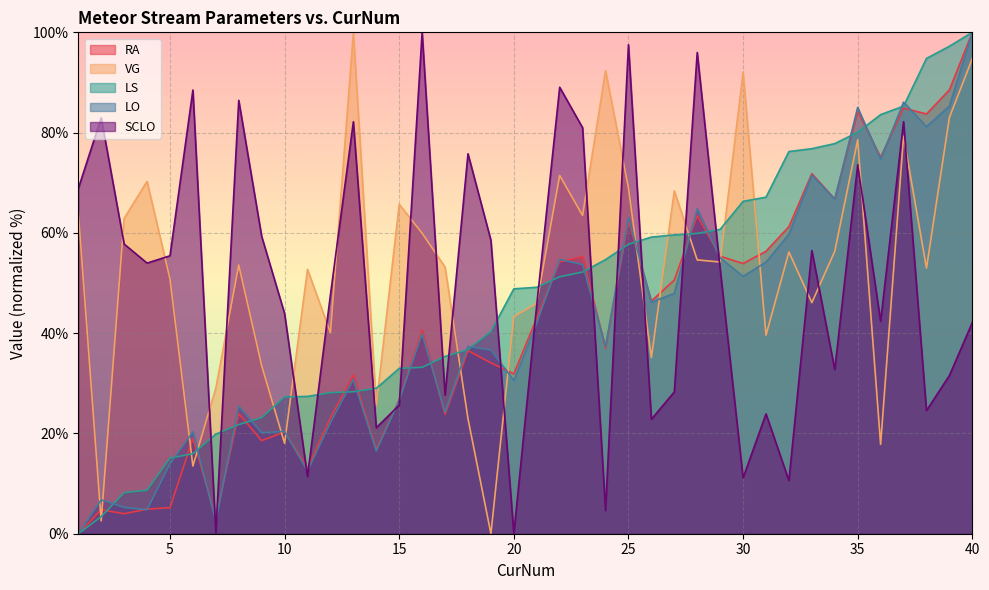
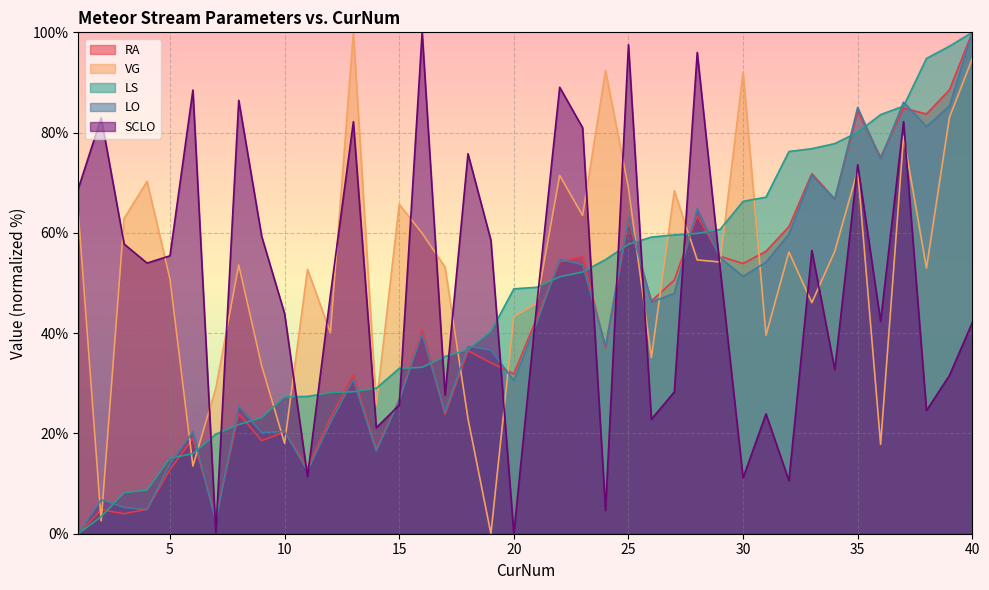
RA, 5: 5% -> 13%
VG, 35: 79% -> 73%
